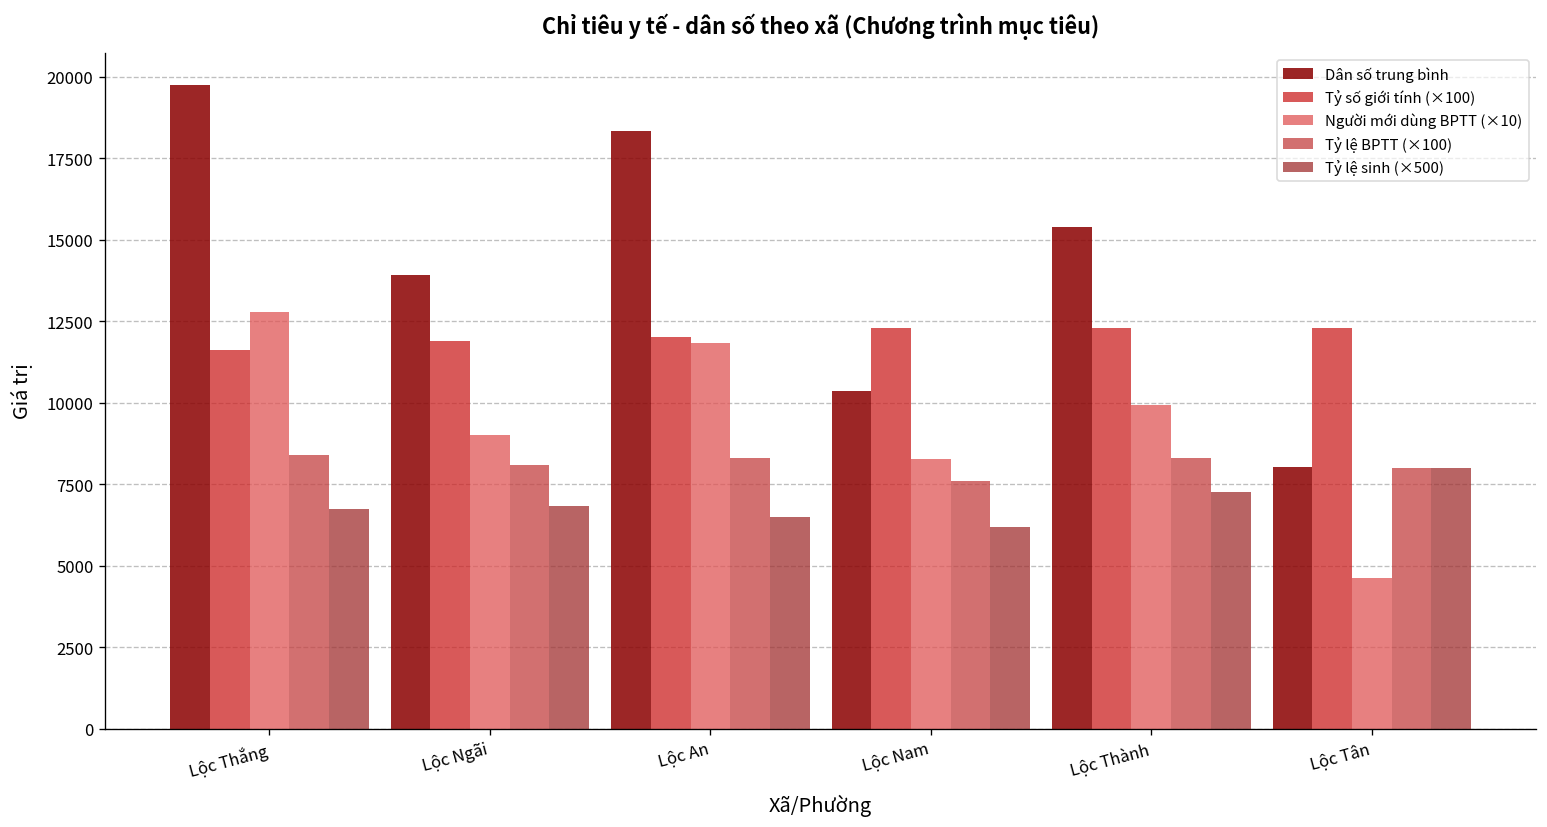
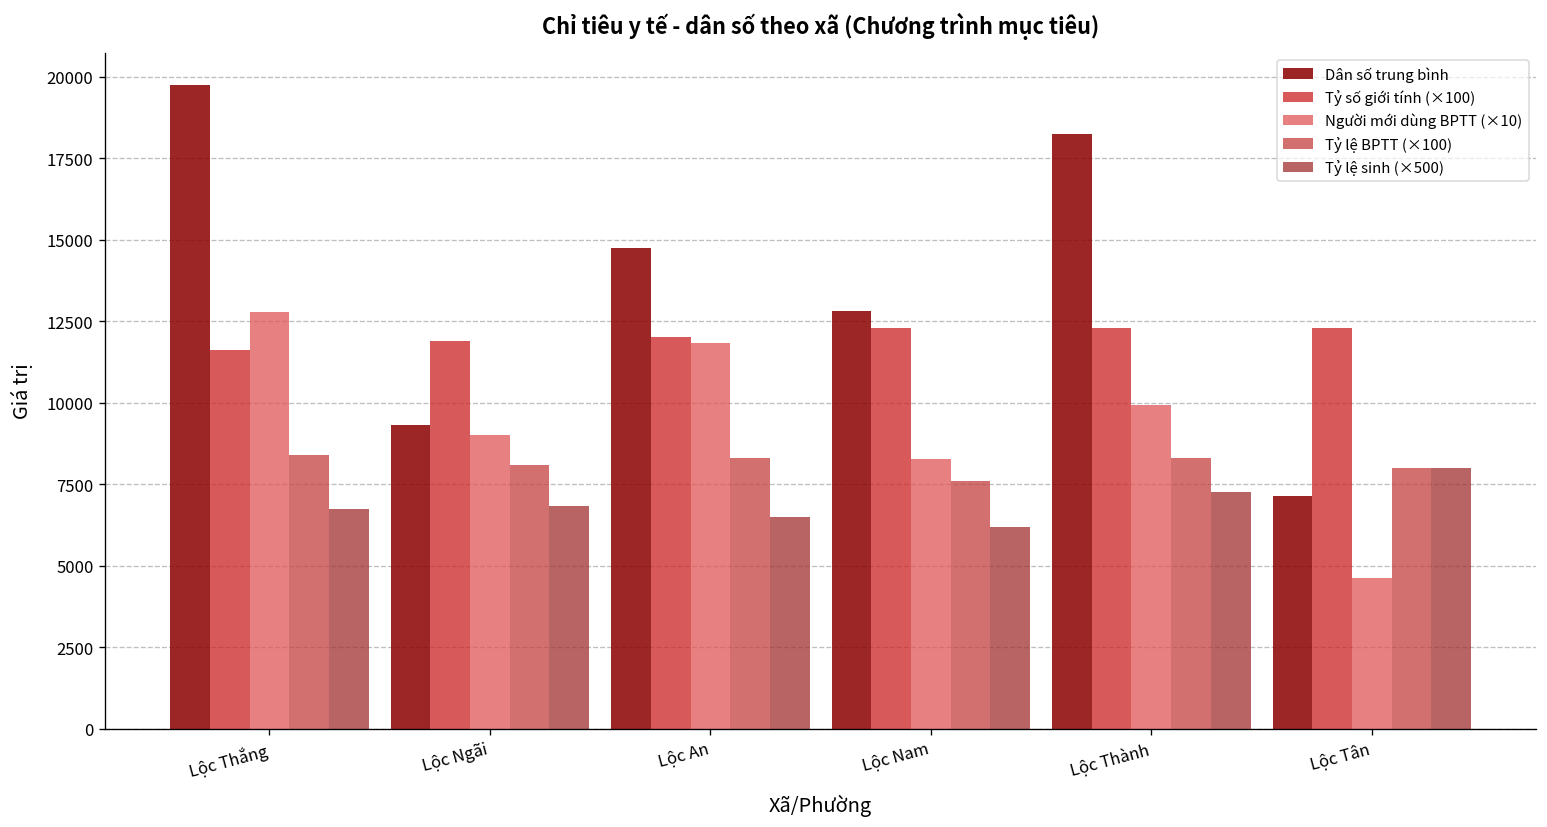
Dân số trung bình, Lộc Ngãi: 13900 -> 9300
Dân số trung bình, Lộc An: 18300 -> 14800
Dân số trung bình, Lộc Nam: 10400 -> 12800
Dân số trung bình, Lộc Thành: 15400 -> 18300
Dân số trung bình, Lộc Tân: 8000 -> 7100
